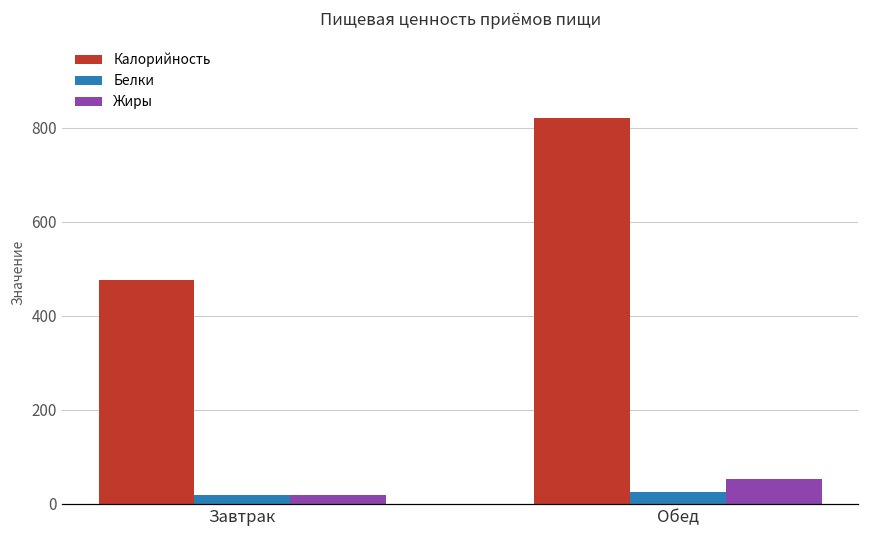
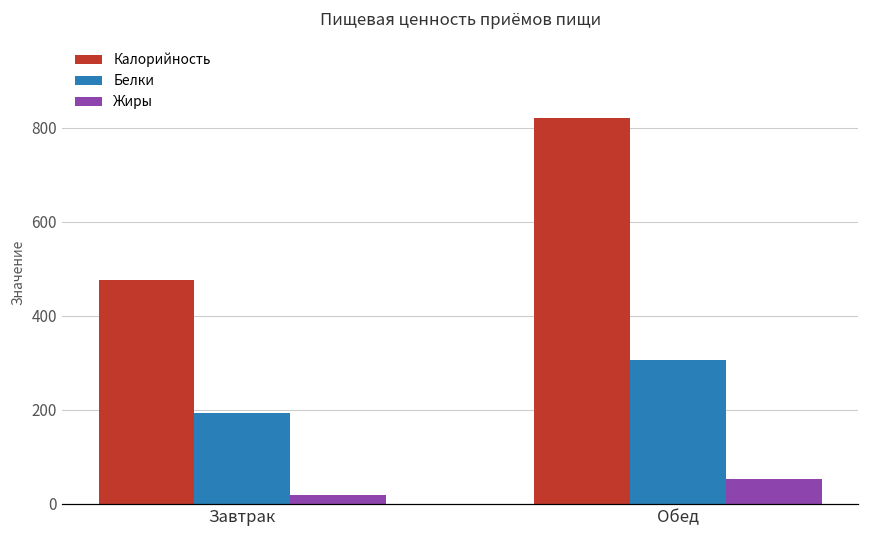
Белки, Завтрак: 20 -> 190
Белки, Обед: 30 -> 310
